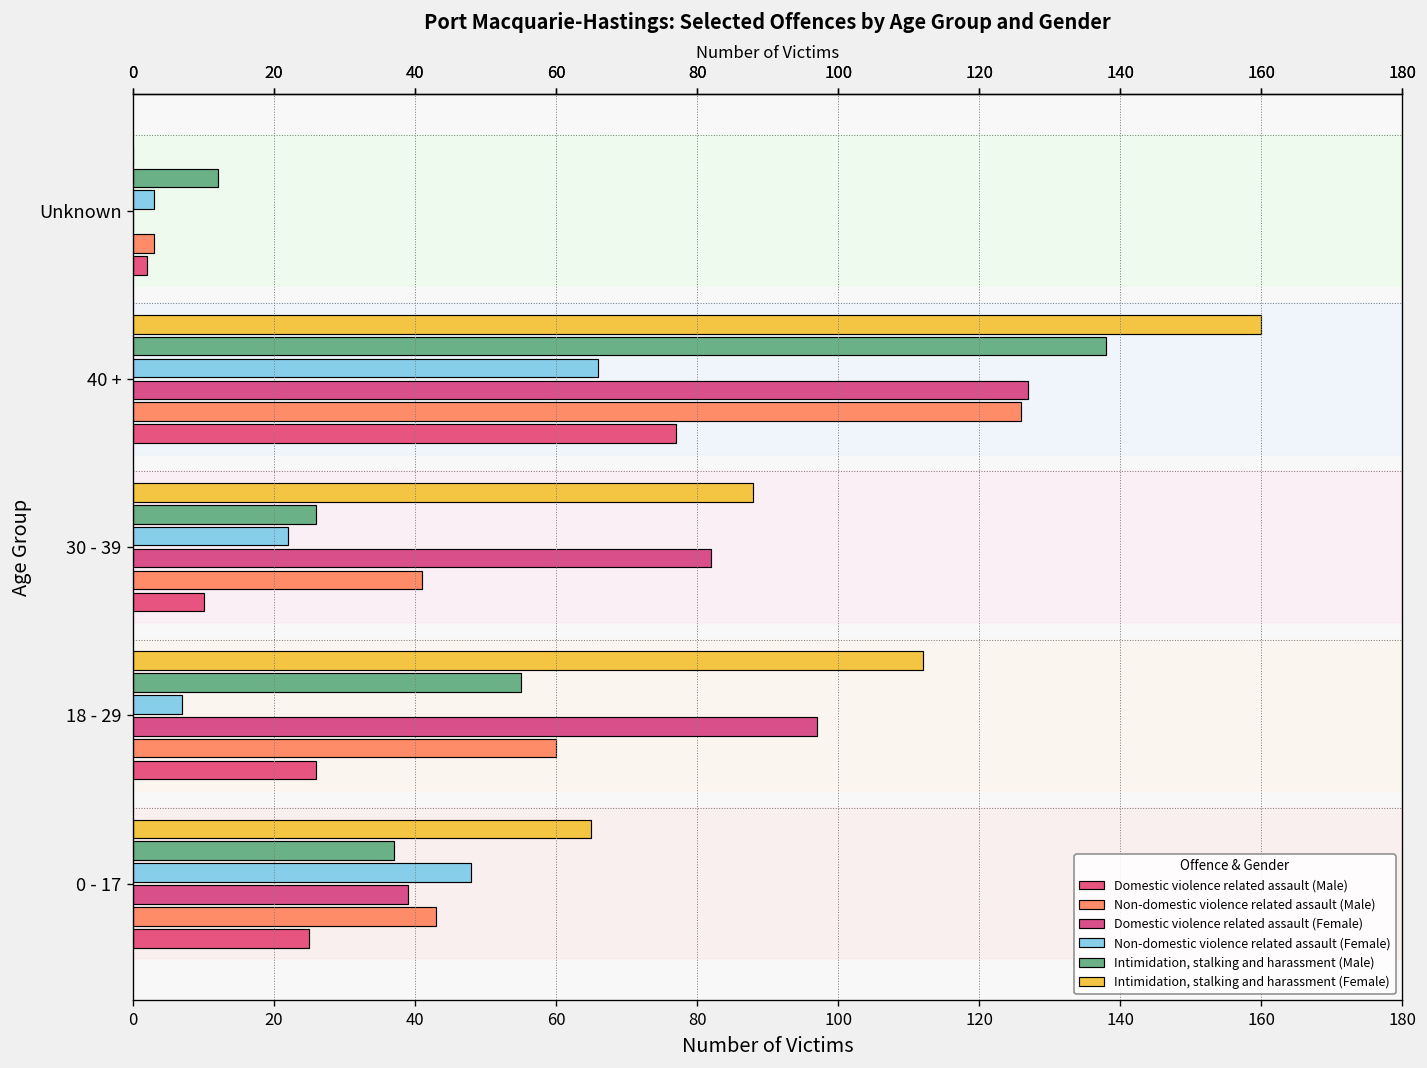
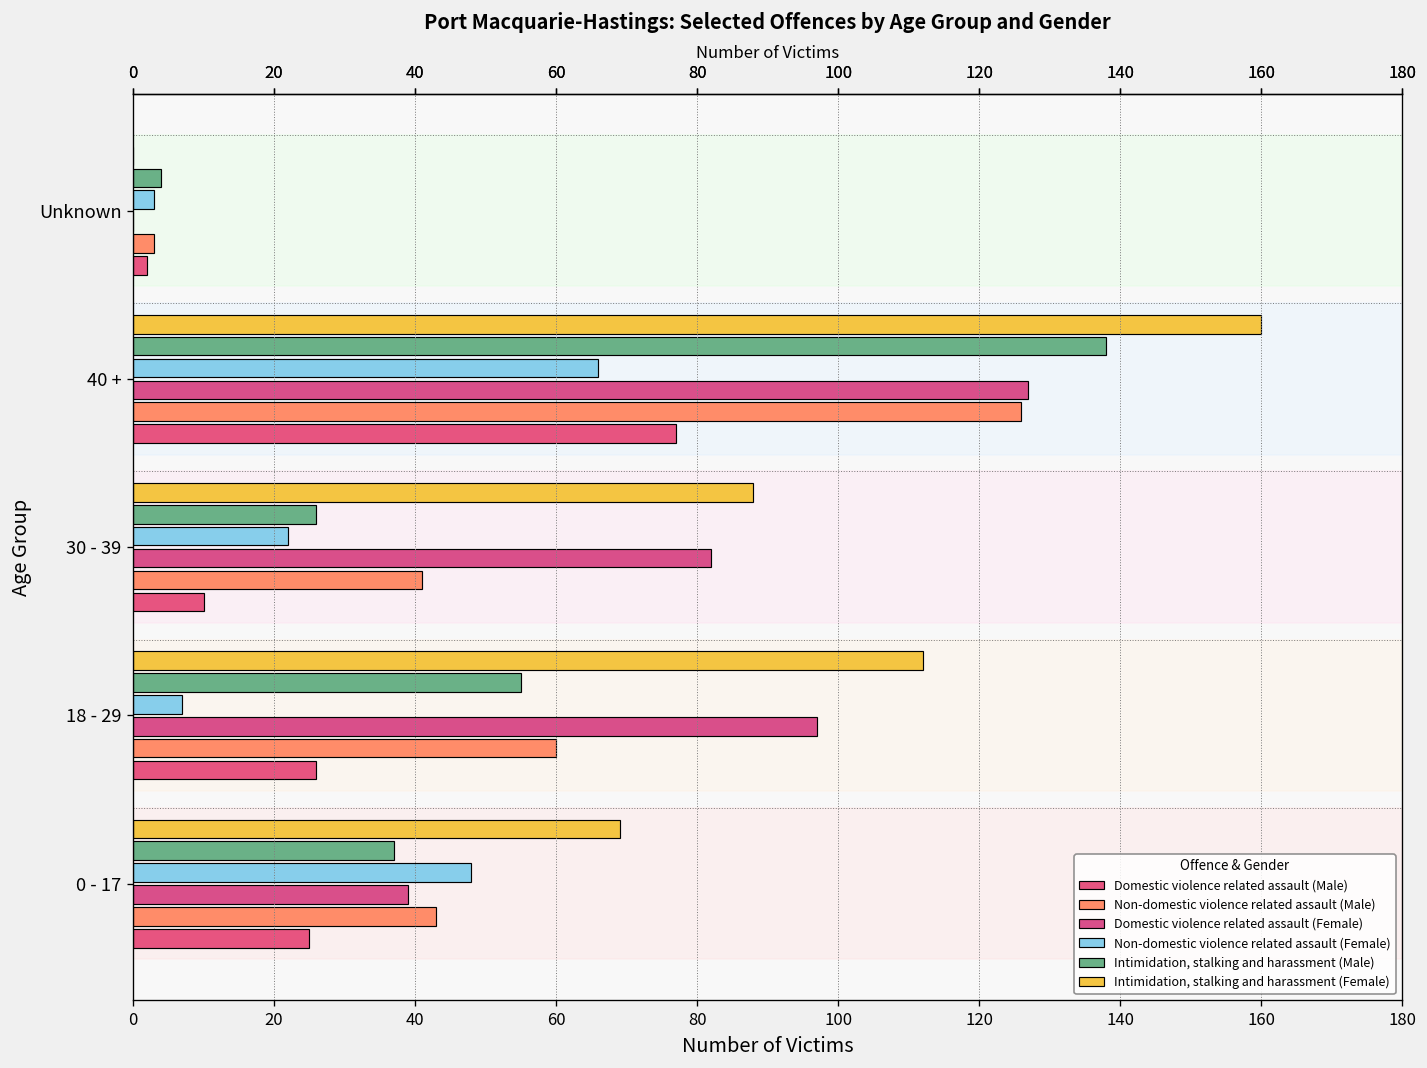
Intimidation, stalking and harassment (Male), Unknown: 12 -> 4
Intimidation, stalking and harassment (Female), 0 - 17: 65 -> 69
